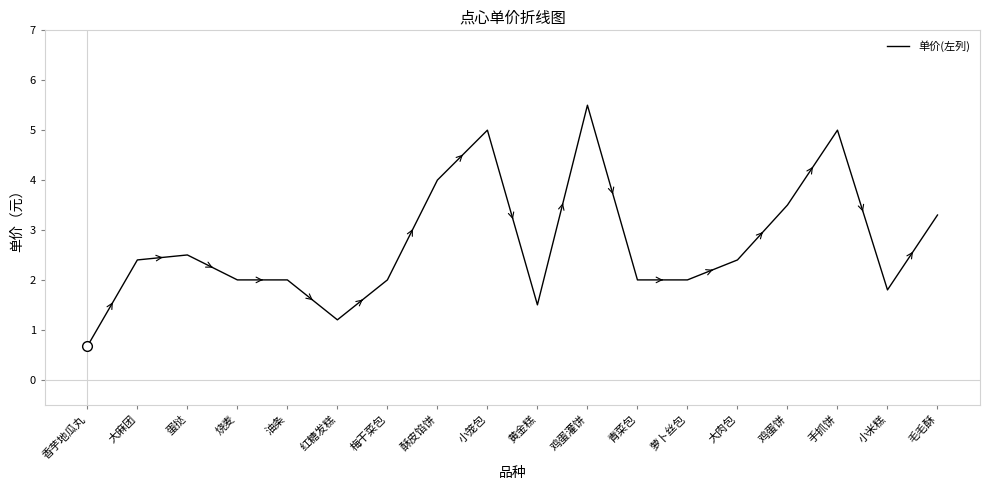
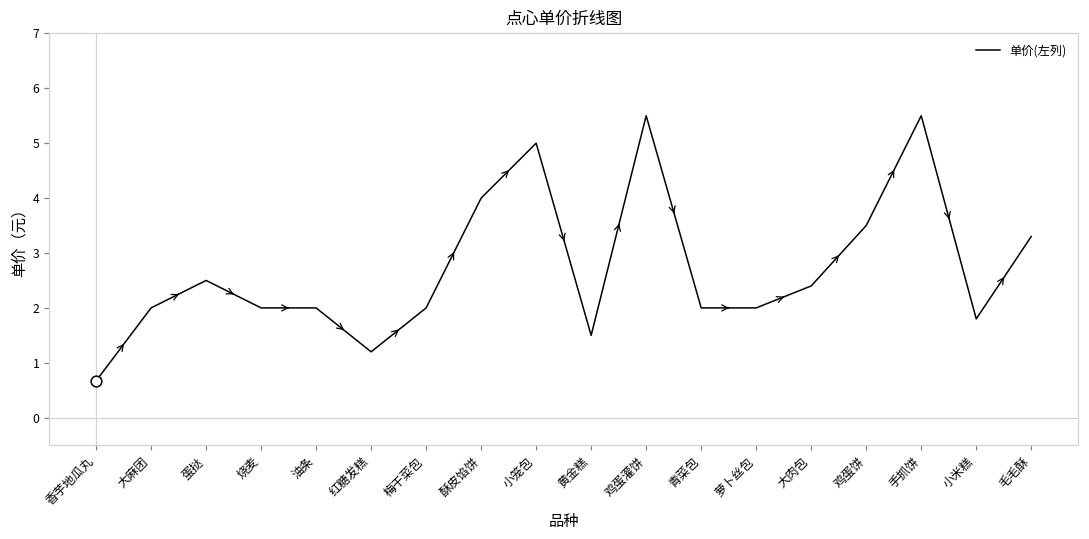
单价(左列), 大麻团: 2.4 -> 2.0
单价(左列), 手抓饼: 5.0 -> 5.5
